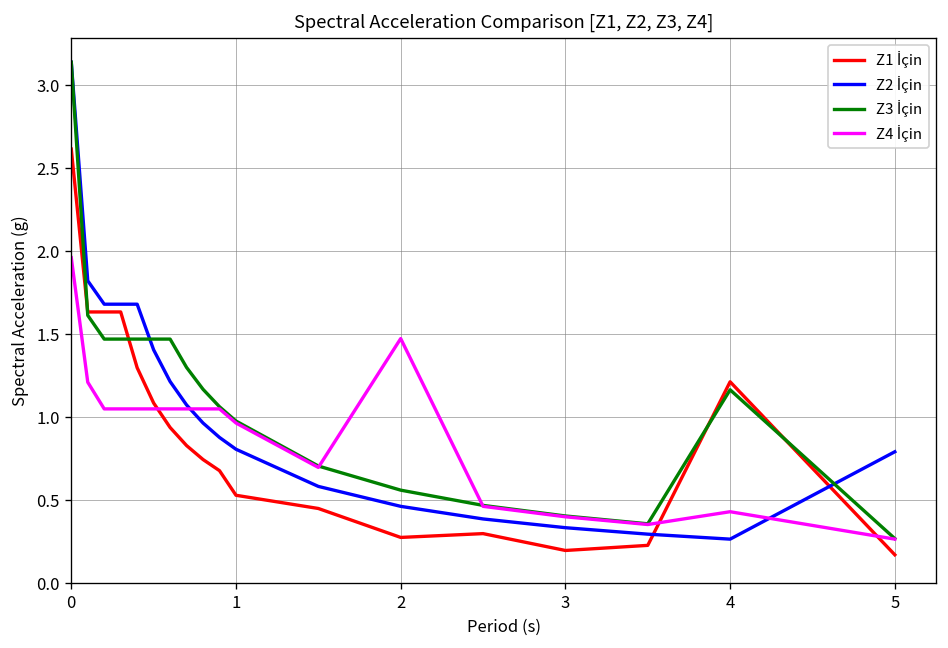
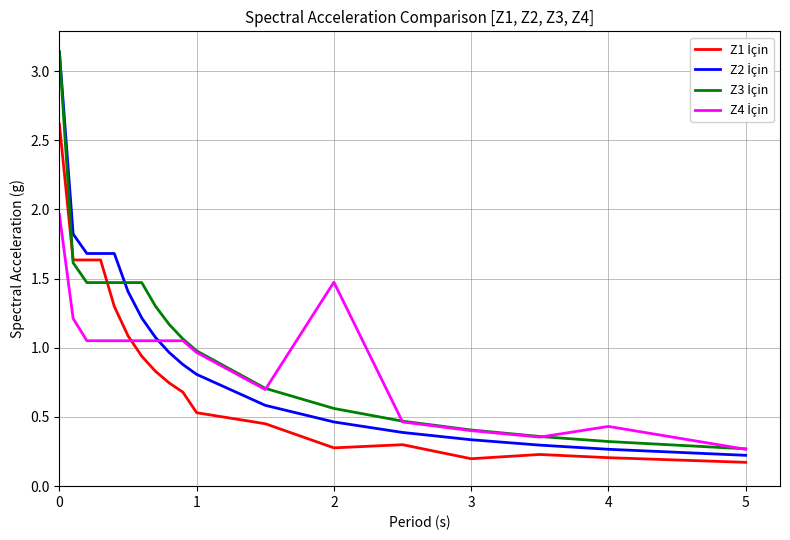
Z1 İçin, 4: 1.21 -> 0.21
Z3 İçin, 4: 1.17 -> 0.32
Z2 İçin, 5: 0.79 -> 0.22
